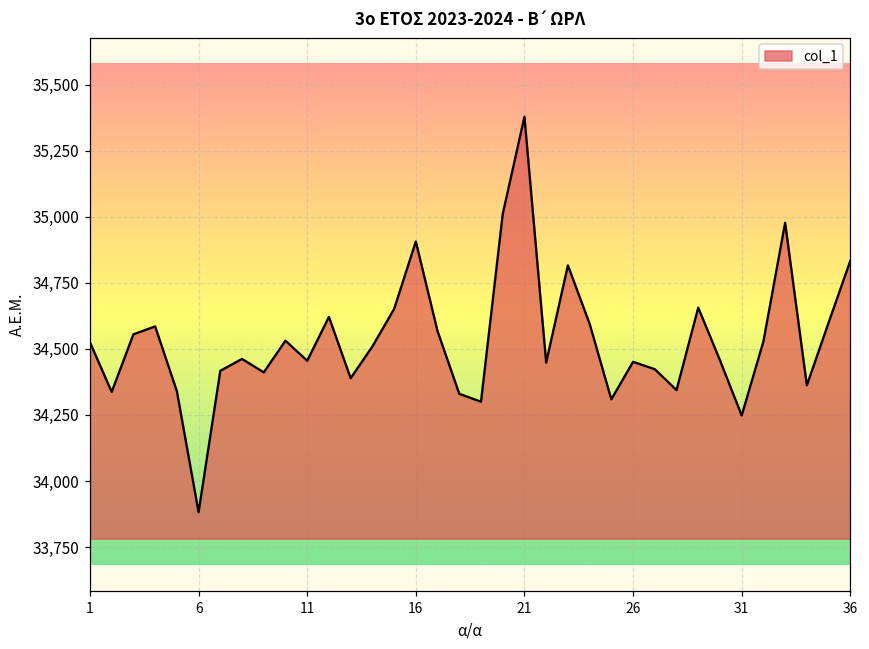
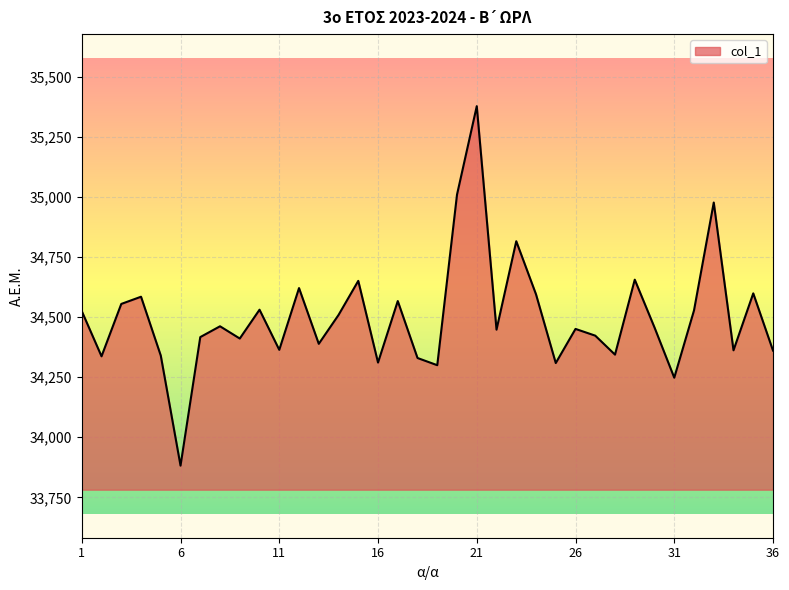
11: 34,460 -> 34,360
16: 34,910 -> 34,310
36: 34,830 -> 34,360
